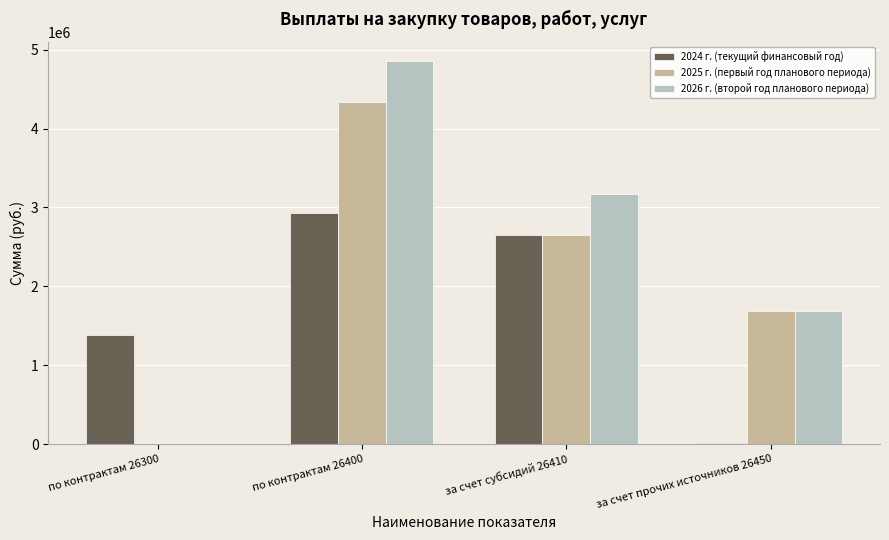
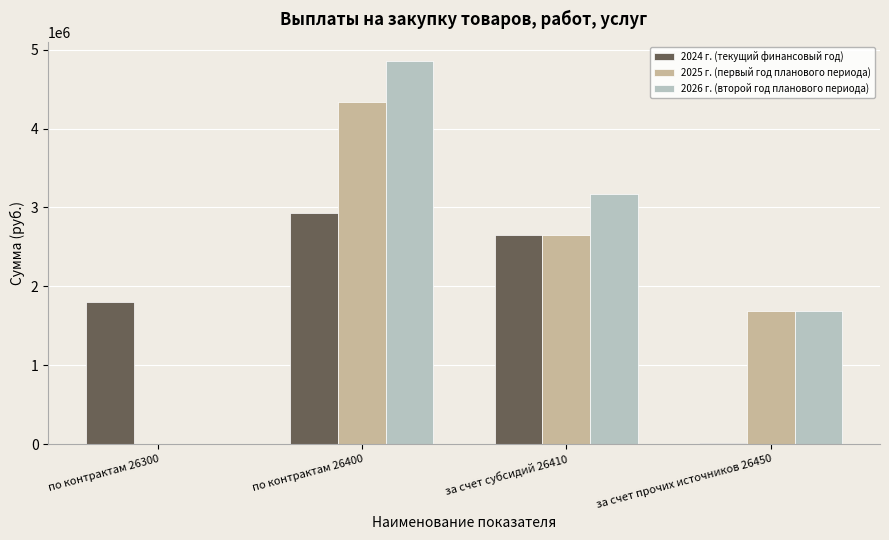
2024 г. (текущий финансовый год), по контрактам 26300: 1400000 -> 1800000
